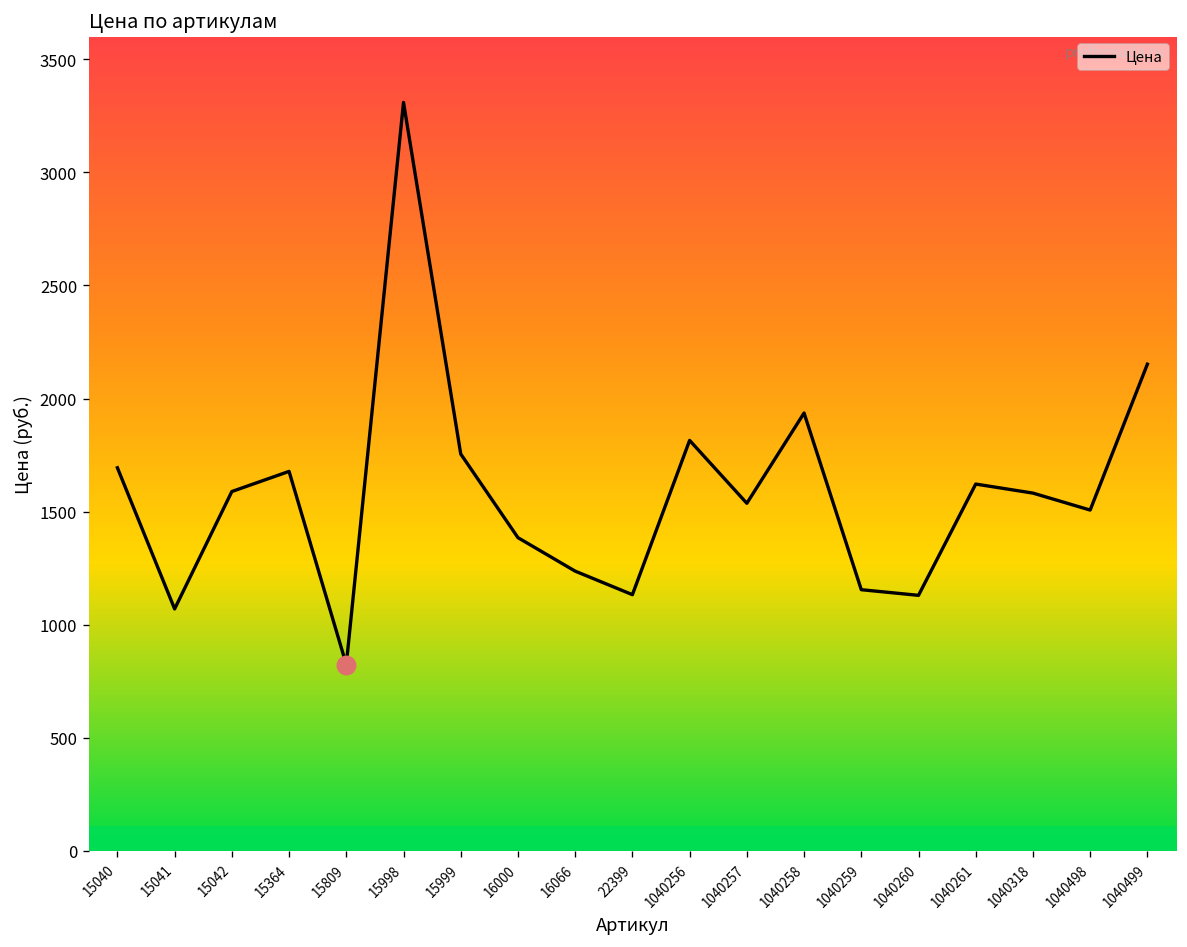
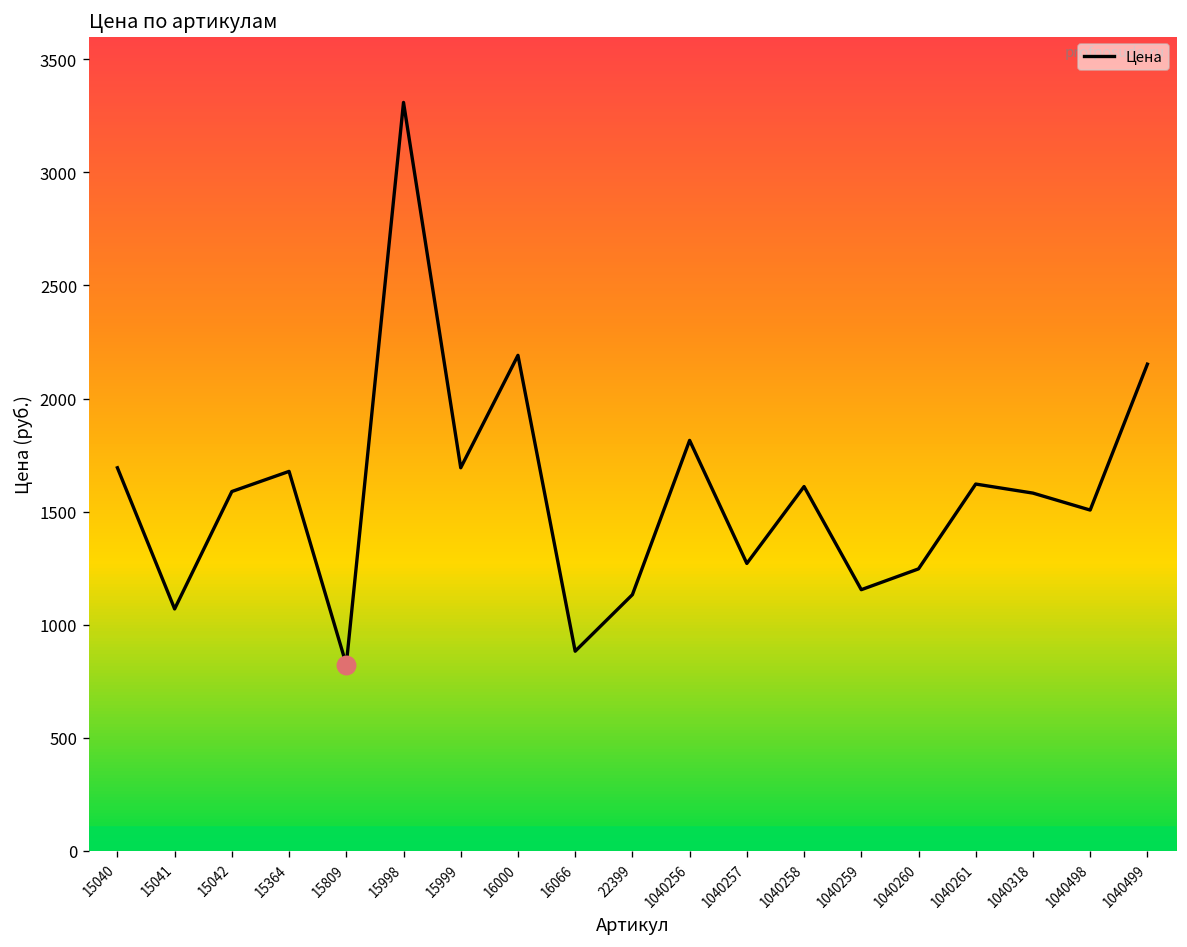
Цена, 15999: 1760 -> 1690
Цена, 16000: 1390 -> 2190
Цена, 16066: 1240 -> 880
Цена, 1040257: 1540 -> 1270
Цена, 1040258: 1940 -> 1610
Цена, 1040260: 1130 -> 1250
